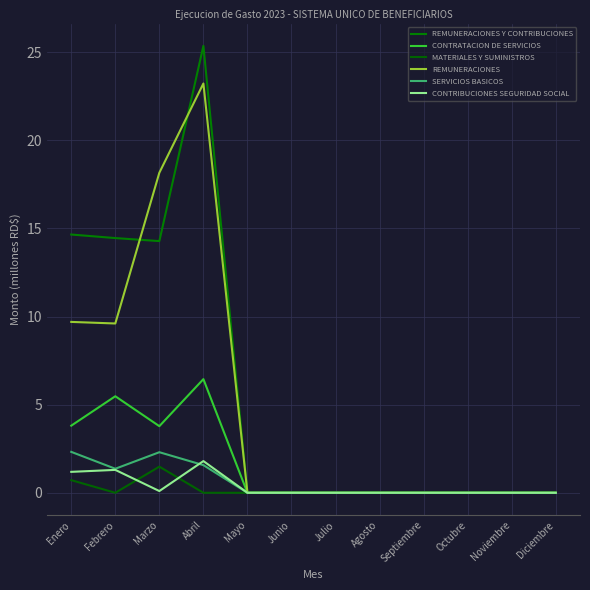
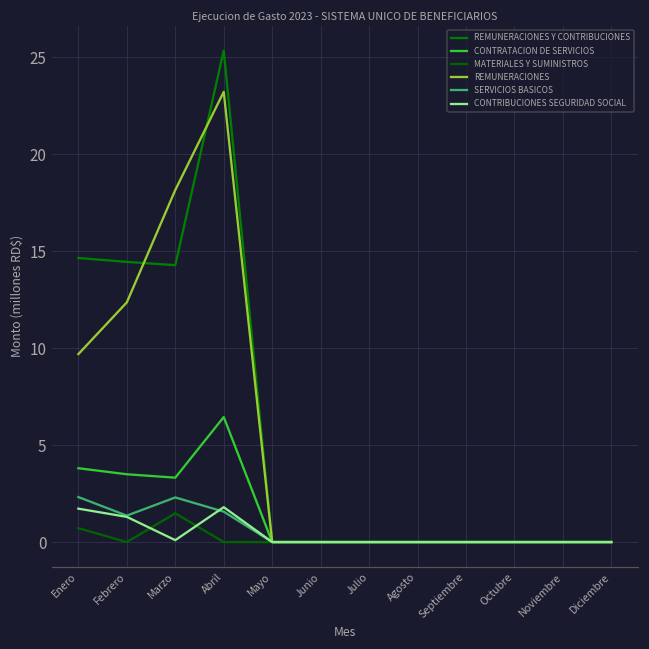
CONTRIBUCIONES SEGURIDAD SOCIAL, Enero: 1.2 -> 1.7
CONTRATACION DE SERVICIOS, Febrero: 5.5 -> 3.5
REMUNERACIONES, Febrero: 9.6 -> 12.4
CONTRATACION DE SERVICIOS, Marzo: 3.8 -> 3.3
